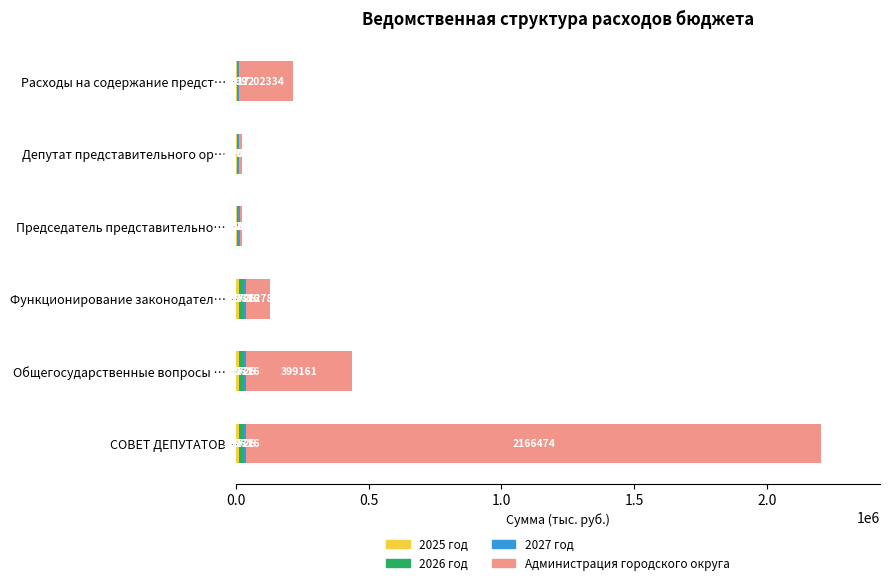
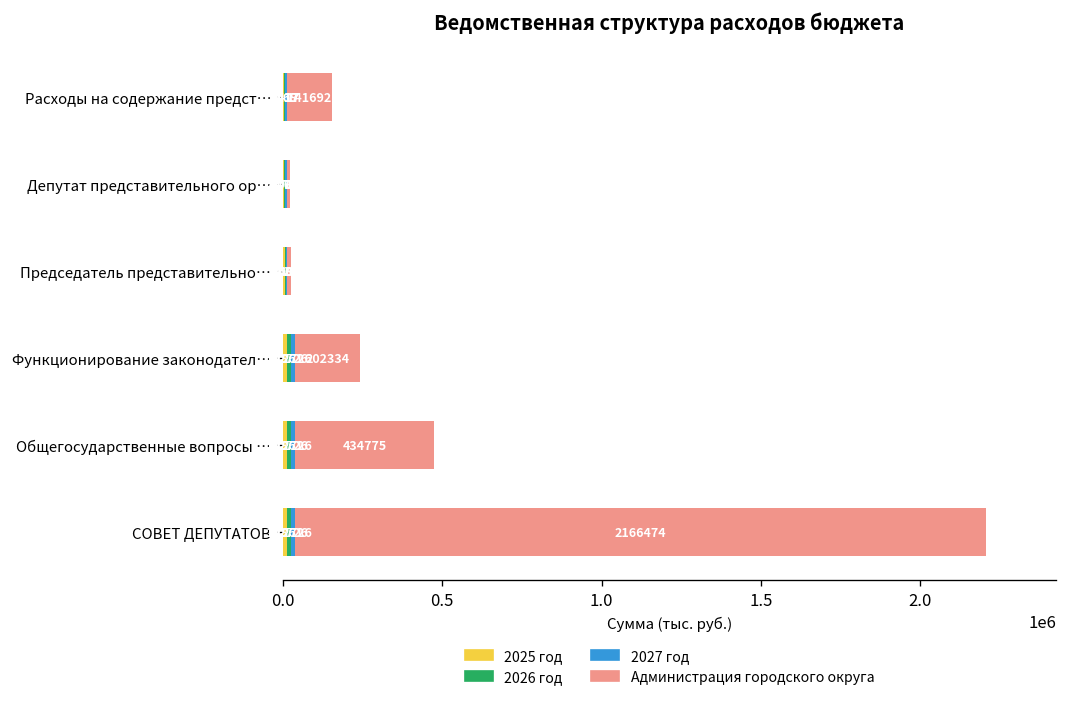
Администрация городского округа, Расходы на содержание предст…: 202334 -> 141692
Администрация городского округа, Функционирование законодател…: 91278 -> 202334
Администрация городского округа, Общегосударственные вопросы …: 399161 -> 434775
